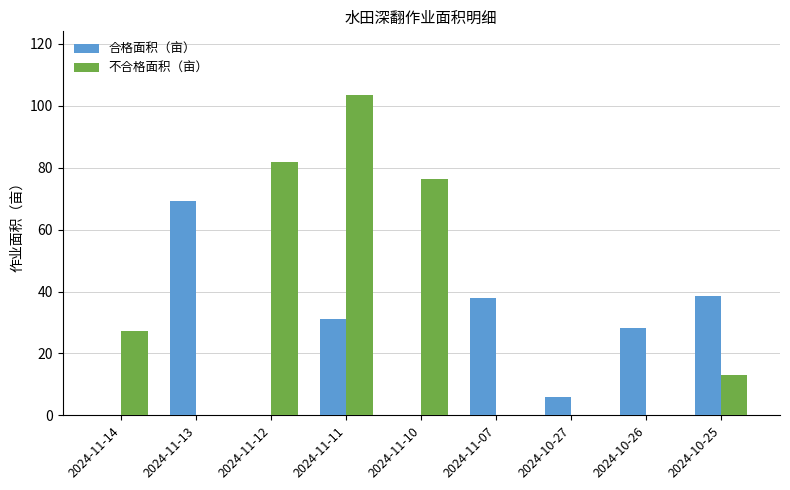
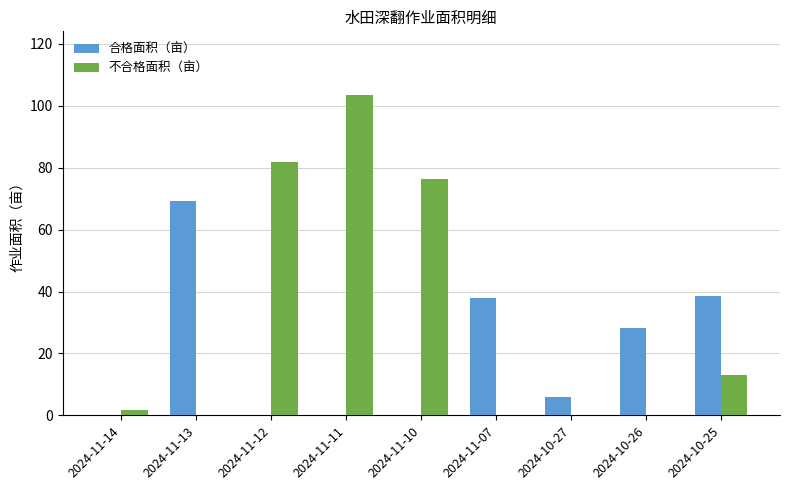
不合格面积（亩）, 2024-11-14: 27 -> 2
合格面积（亩）, 2024-11-11: 31 -> 0
